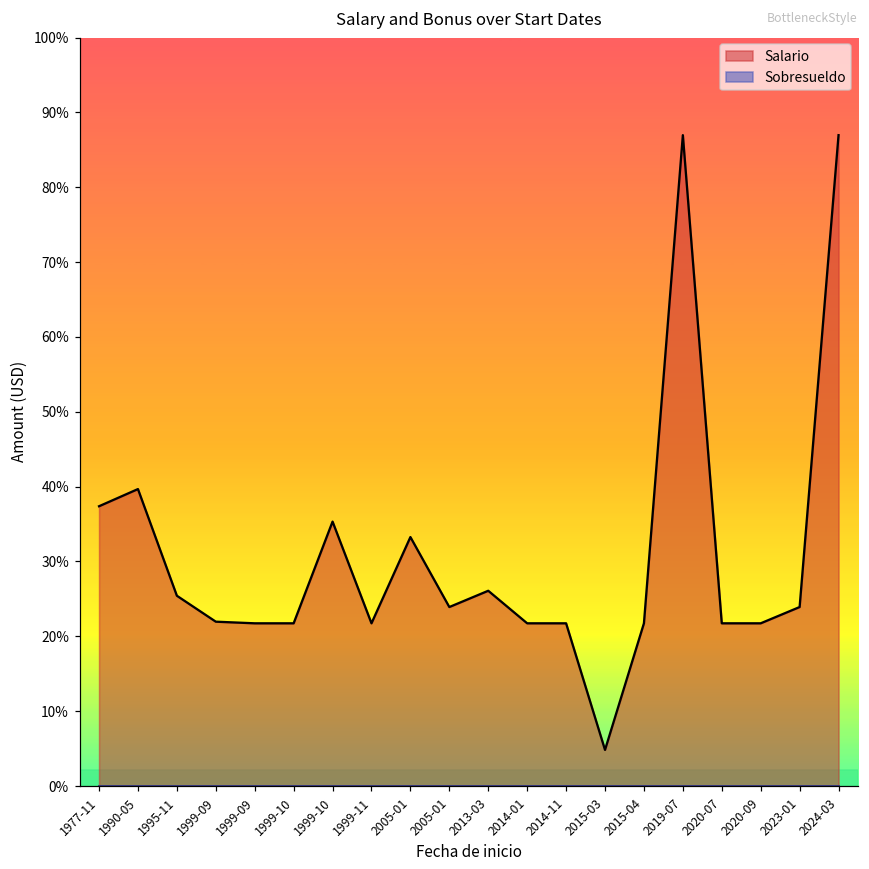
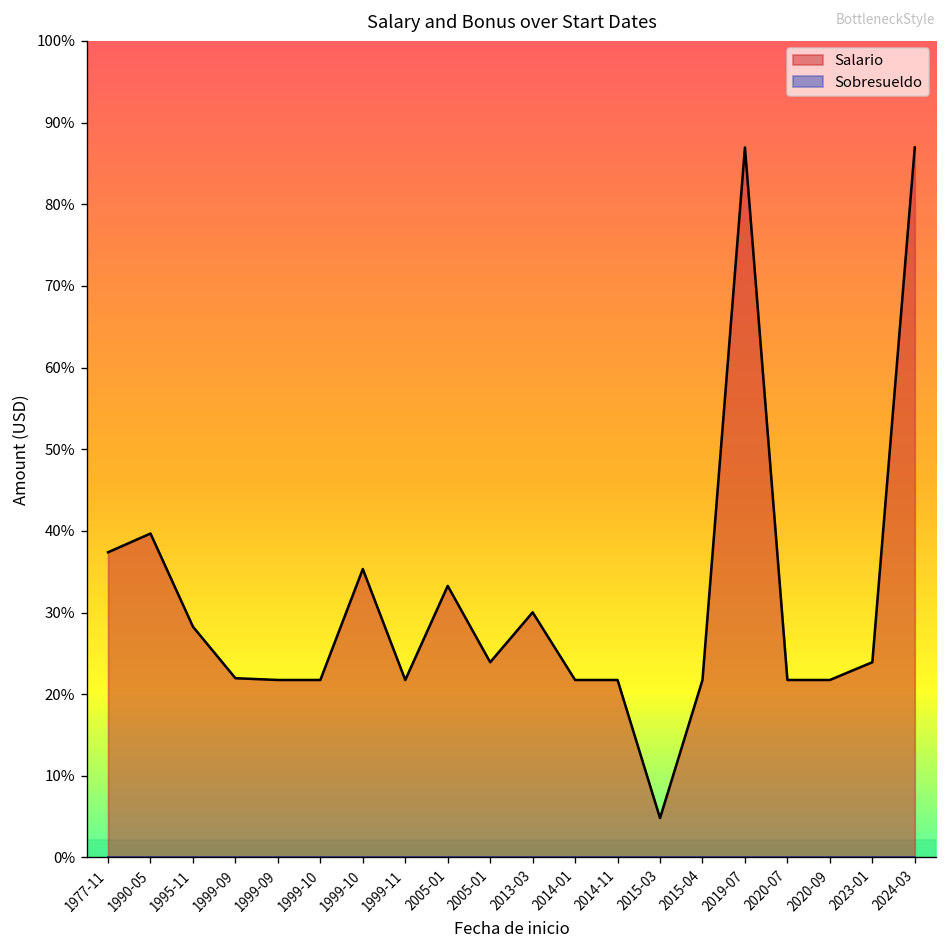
Salario, 1995-11: 25% -> 28%
Salario, 2013-03: 26% -> 30%
